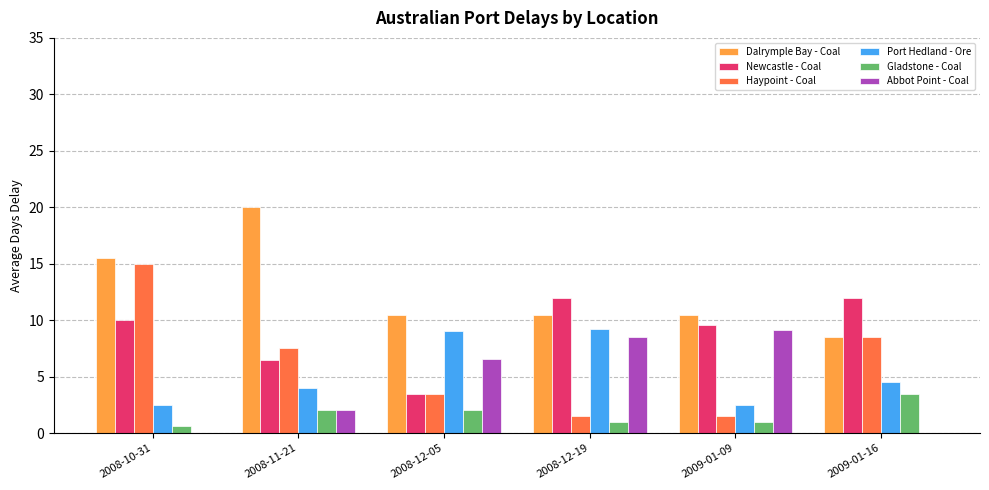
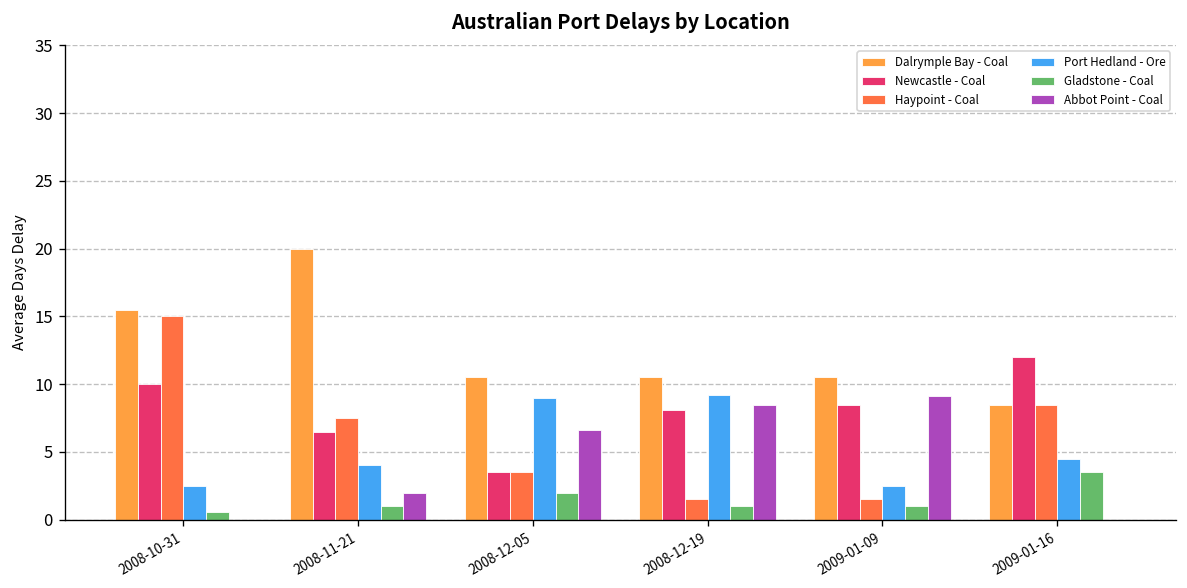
Gladstone - Coal, 2008-11-21: 2 -> 1
Newcastle - Coal, 2008-12-19: 12.0 -> 8.1
Newcastle - Coal, 2009-01-09: 9.6 -> 8.5
